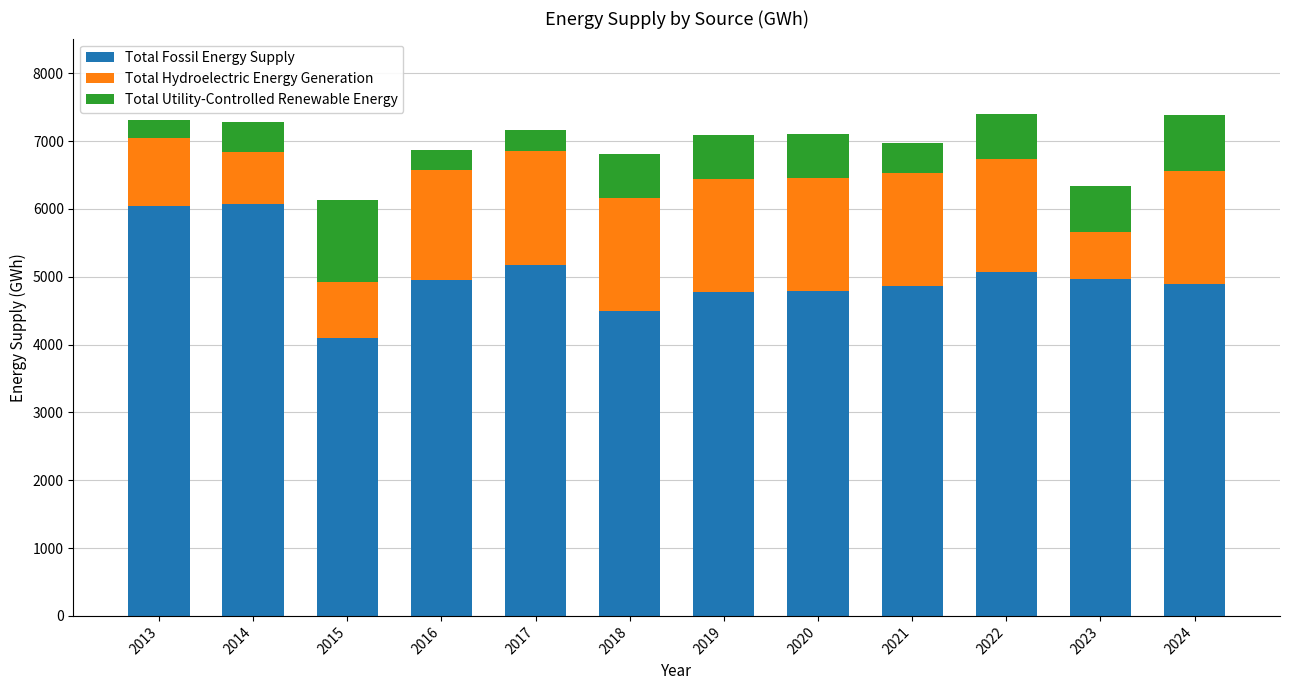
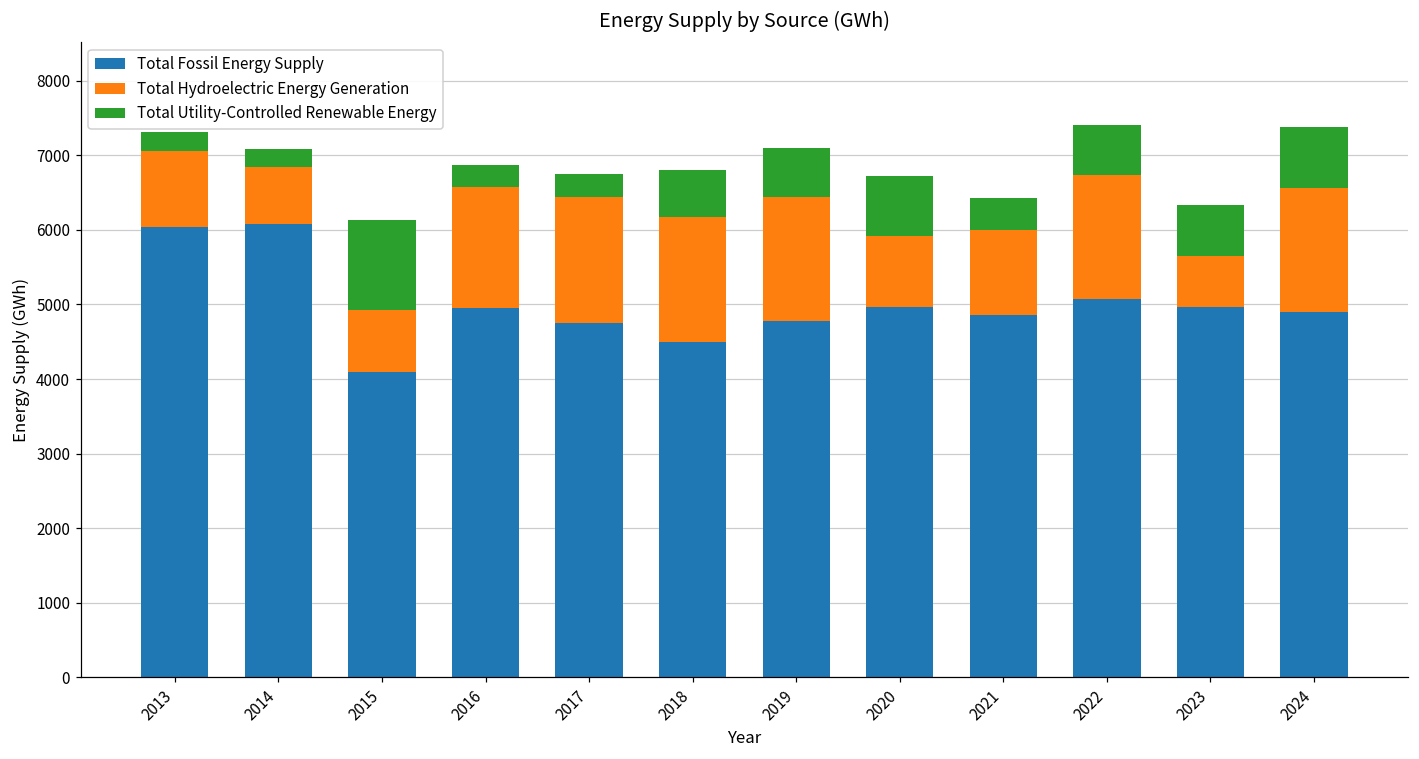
Total Utility-Controlled Renewable Energy, 2014: 400 -> 200
Total Fossil Energy Supply, 2017: 5200 -> 4800
Total Fossil Energy Supply, 2020: 4800 -> 5000
Total Hydroelectric Energy Generation, 2020: 1700 -> 1000
Total Utility-Controlled Renewable Energy, 2020: 700 -> 800
Total Hydroelectric Energy Generation, 2021: 1700 -> 1100
